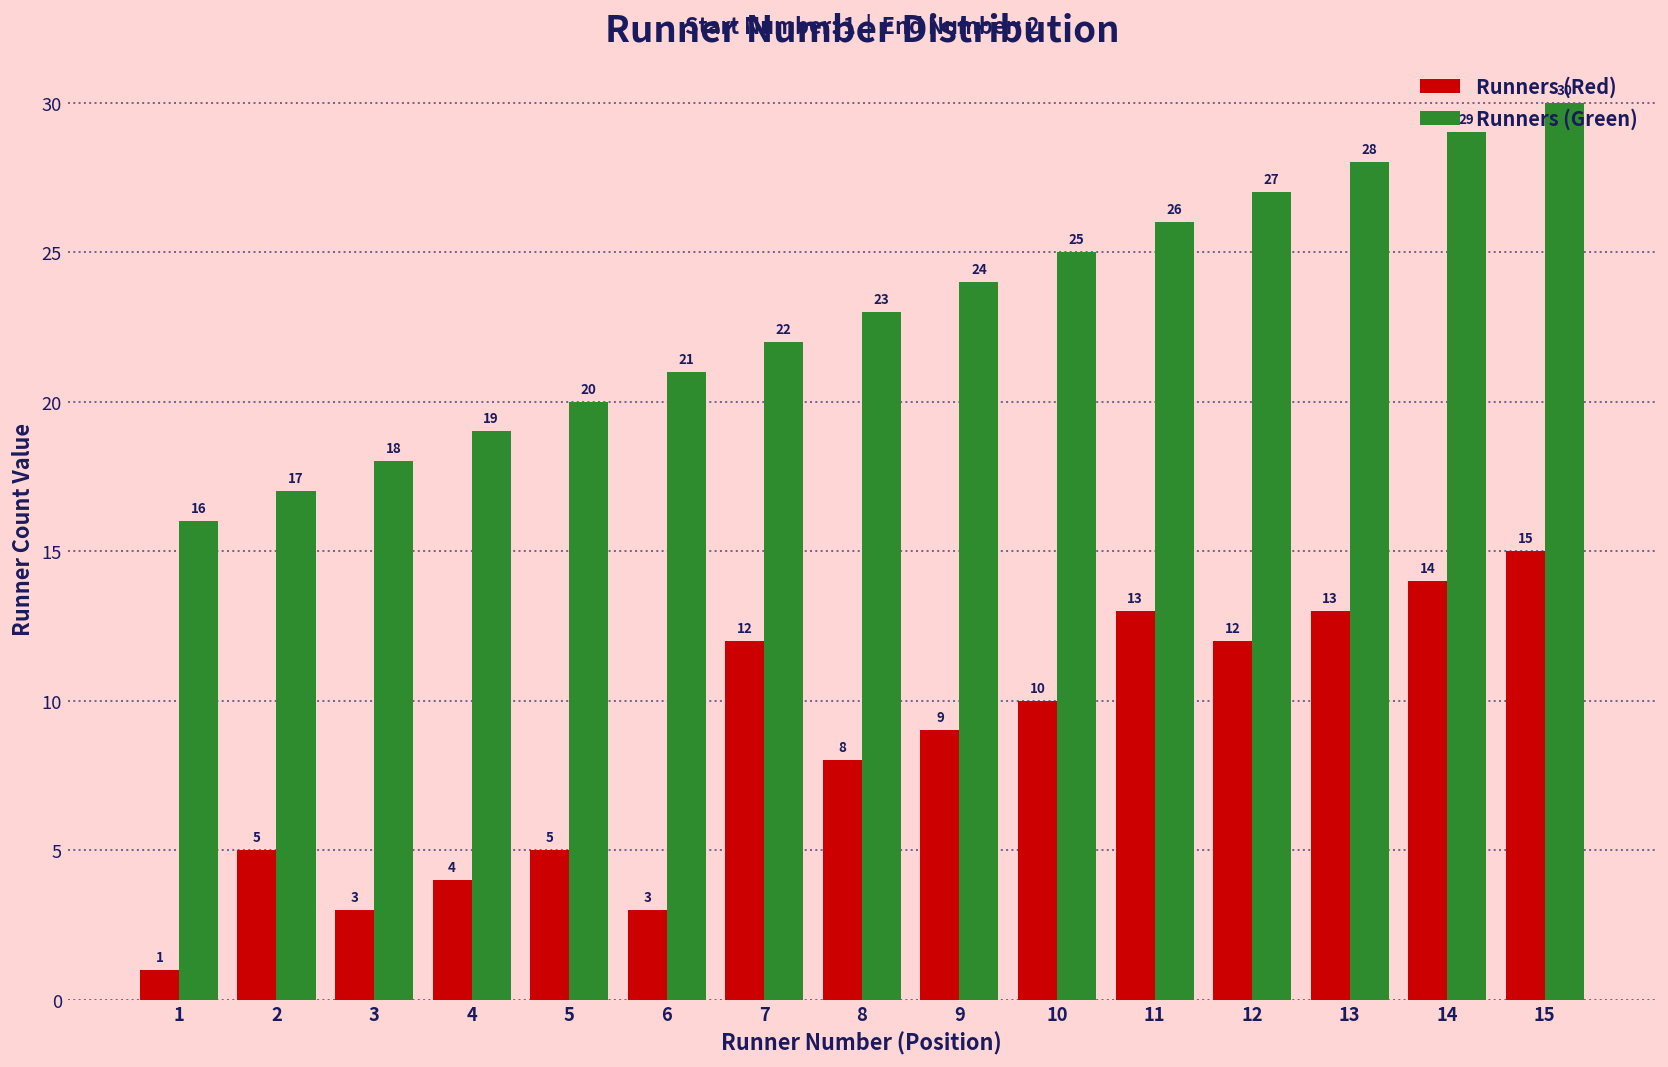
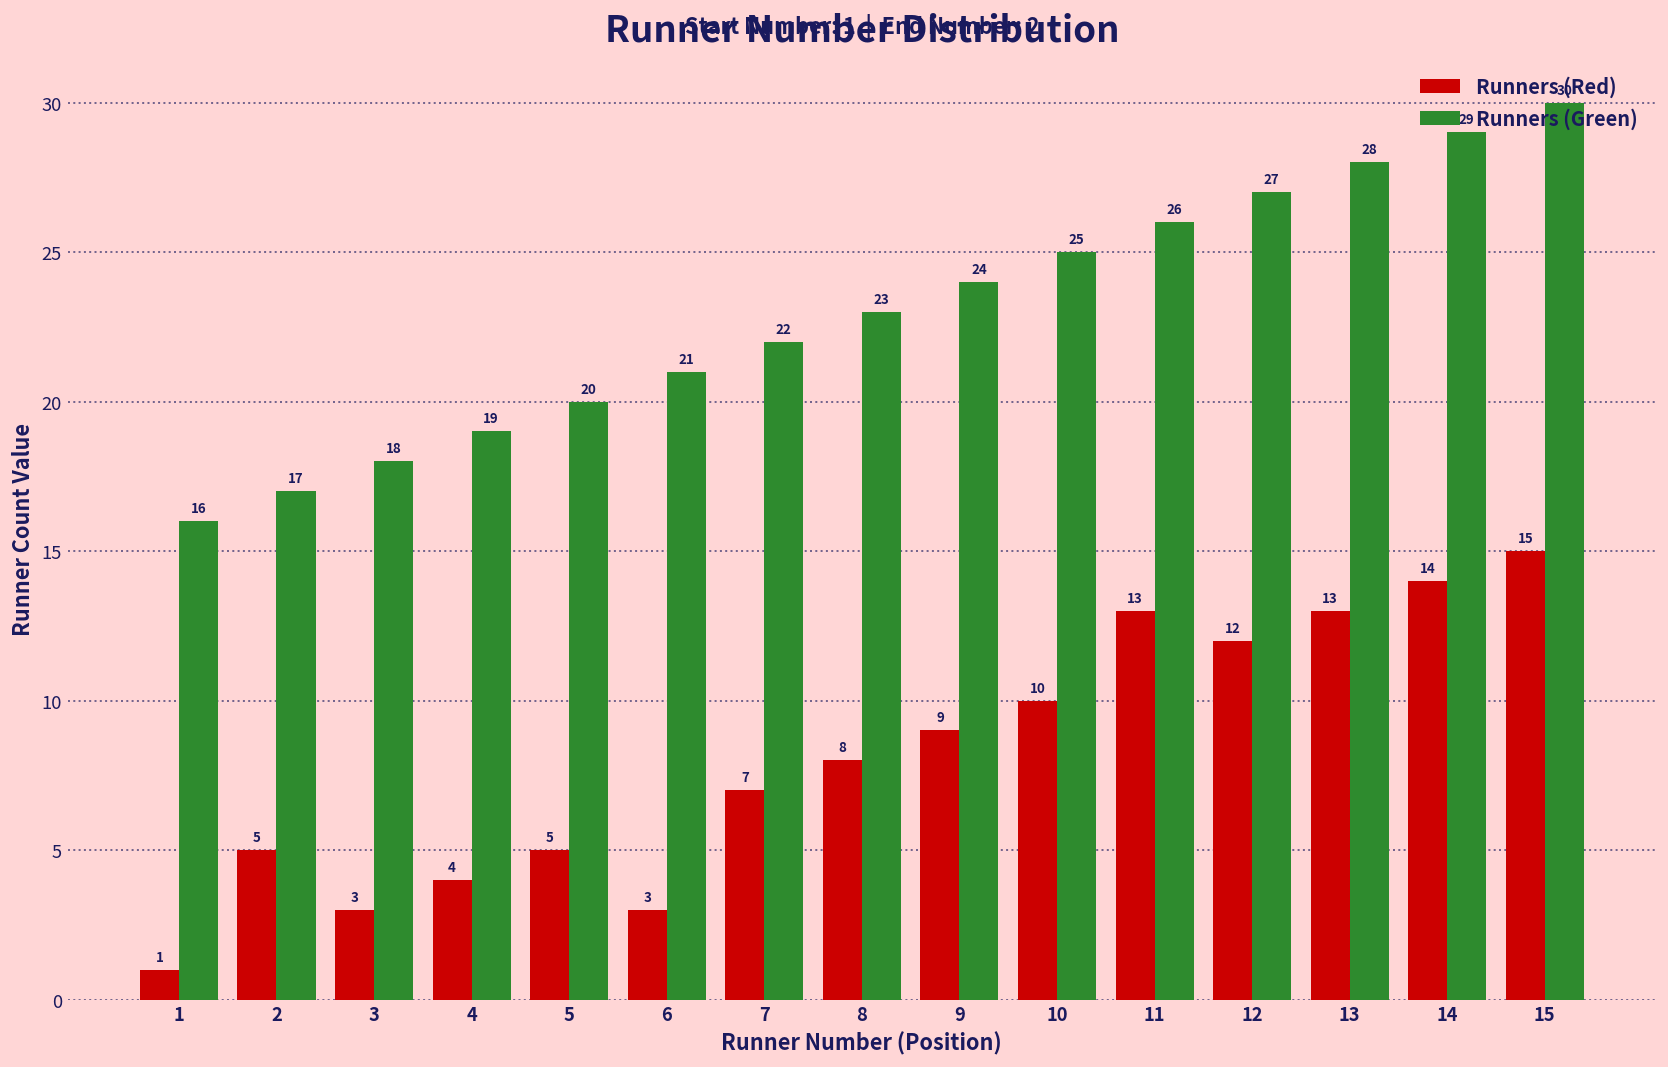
Runners (Red), 7: 12 -> 7
